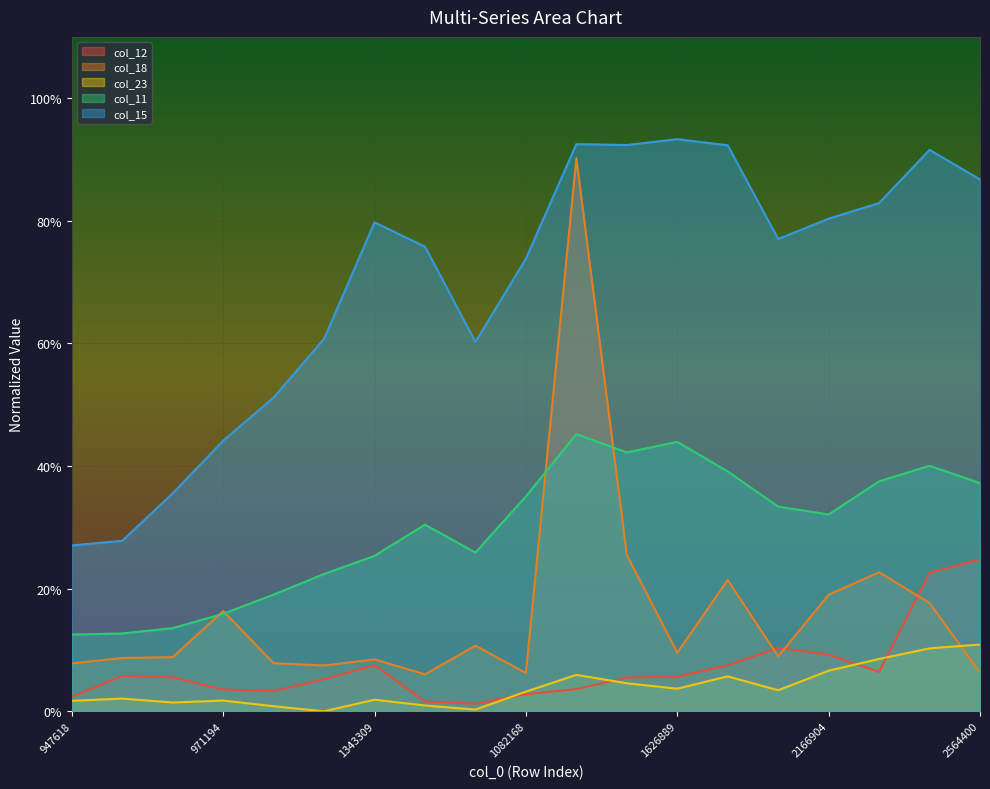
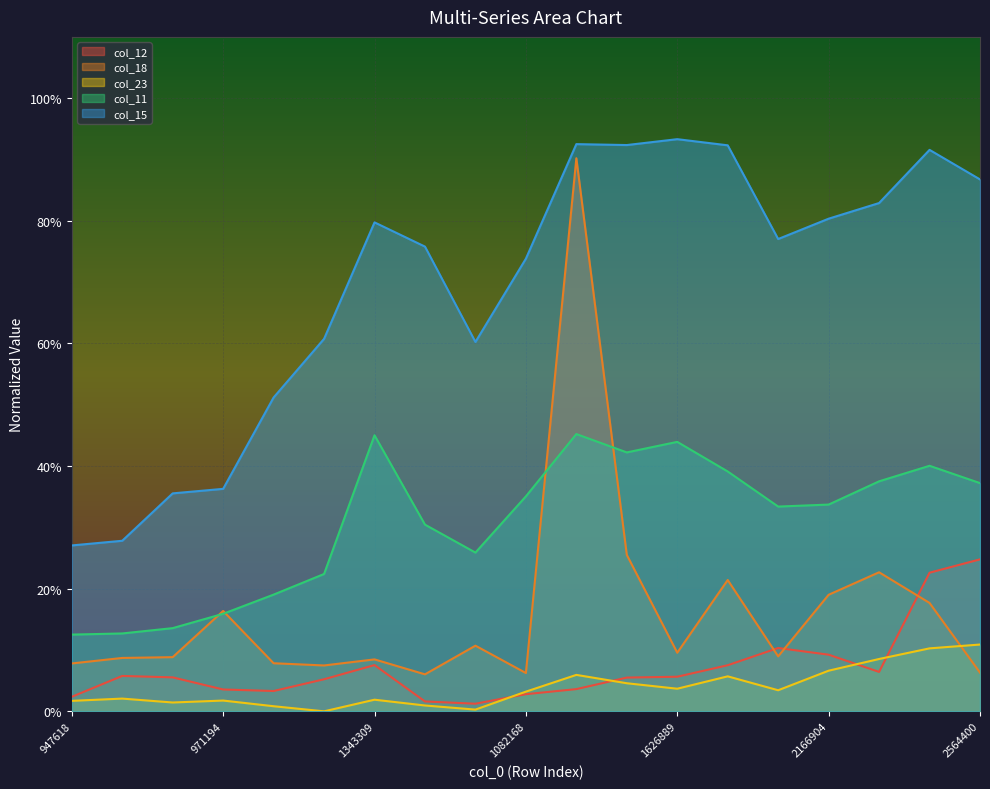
col_15, 971194: 44% -> 36%
col_11, 1343309: 25% -> 45%
col_11, 2166904: 32% -> 34%
